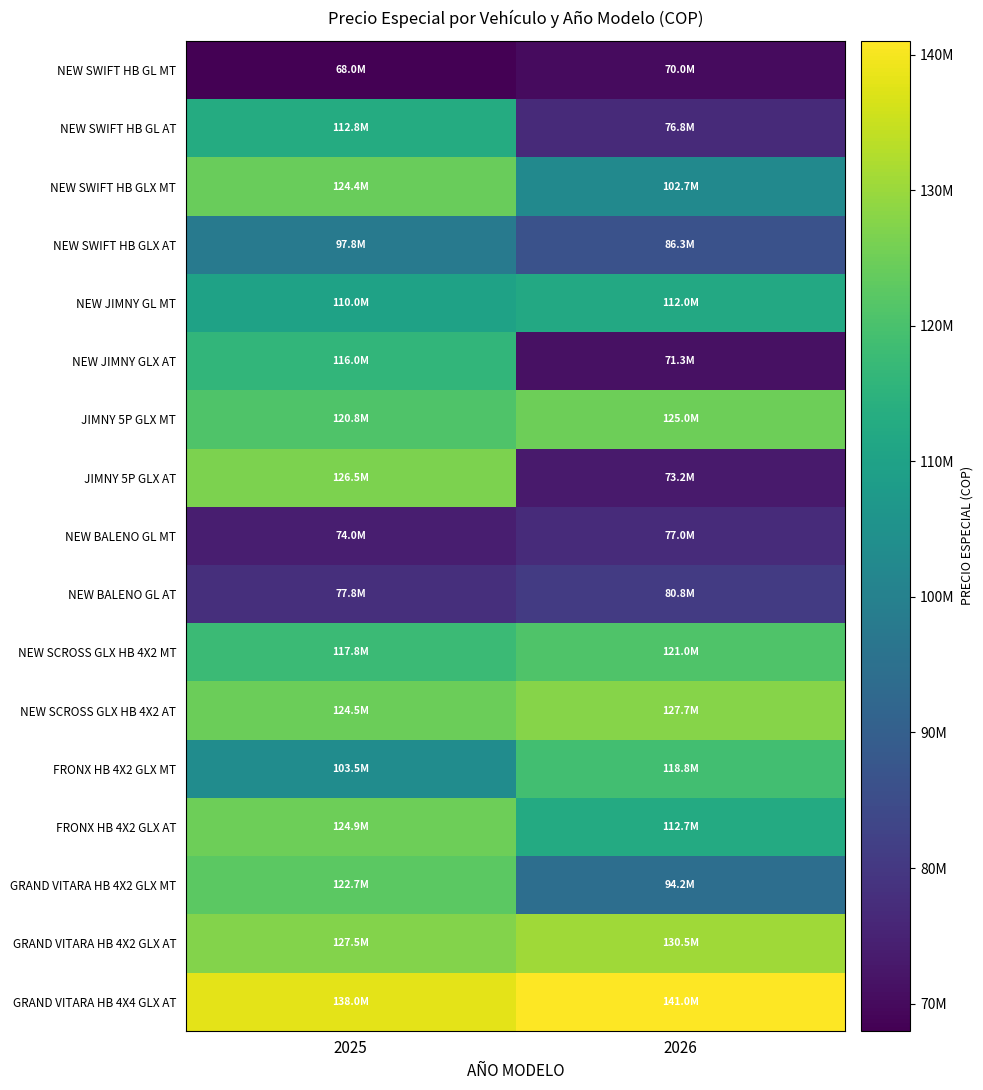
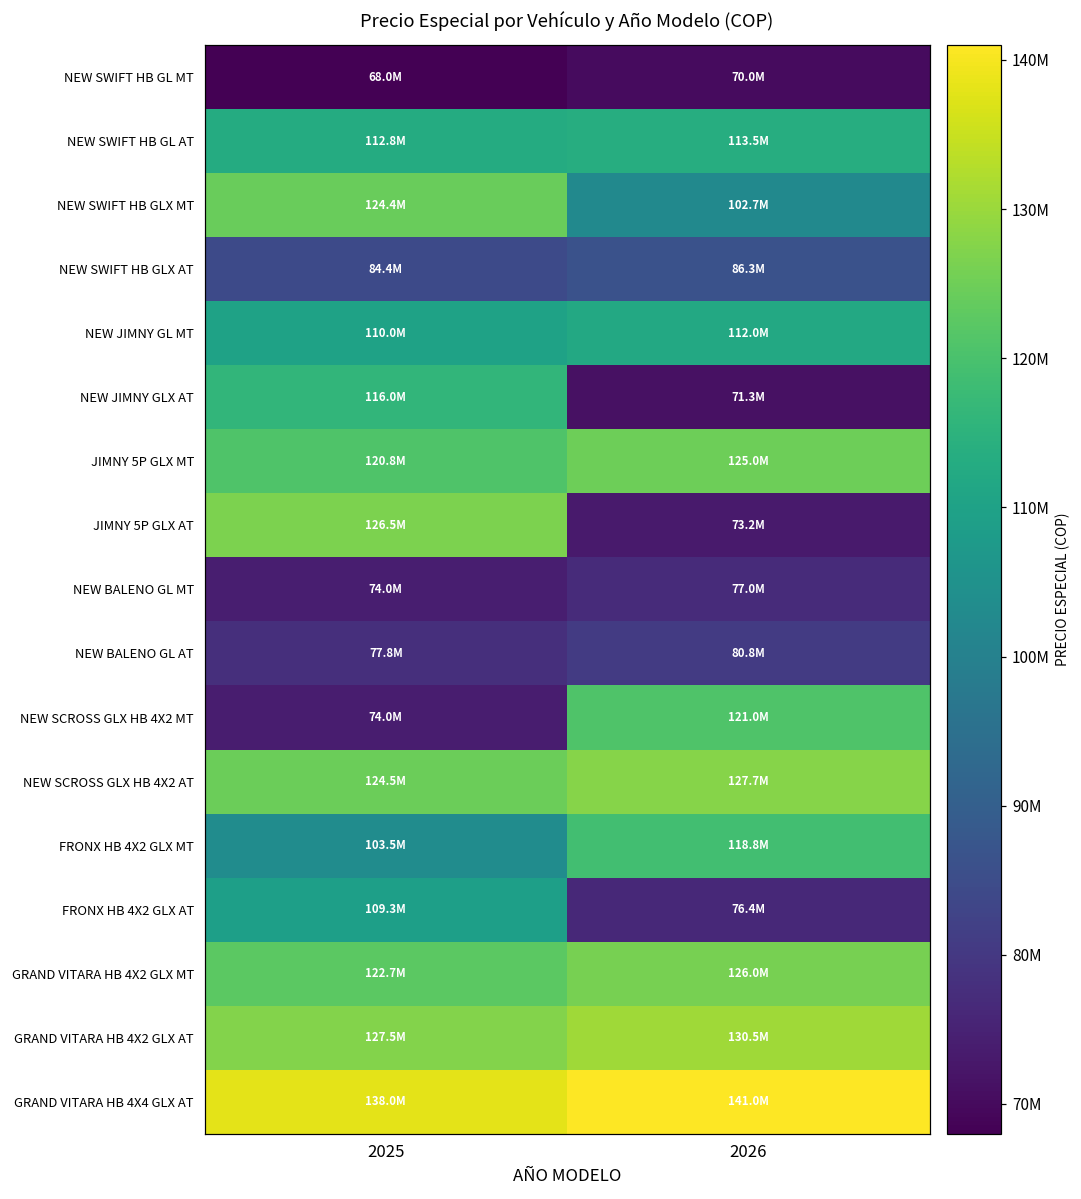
NEW SWIFT HB GL AT, 2026: 76.8M -> 113.5M
NEW SWIFT HB GLX AT, 2025: 97.8M -> 84.4M
NEW SCROSS GLX HB 4X2 MT, 2025: 117.8M -> 74.0M
FRONX HB 4X2 GLX AT, 2025: 124.9M -> 109.3M
FRONX HB 4X2 GLX AT, 2026: 112.7M -> 76.4M
GRAND VITARA HB 4X2 GLX MT, 2026: 94.2M -> 126.0M
